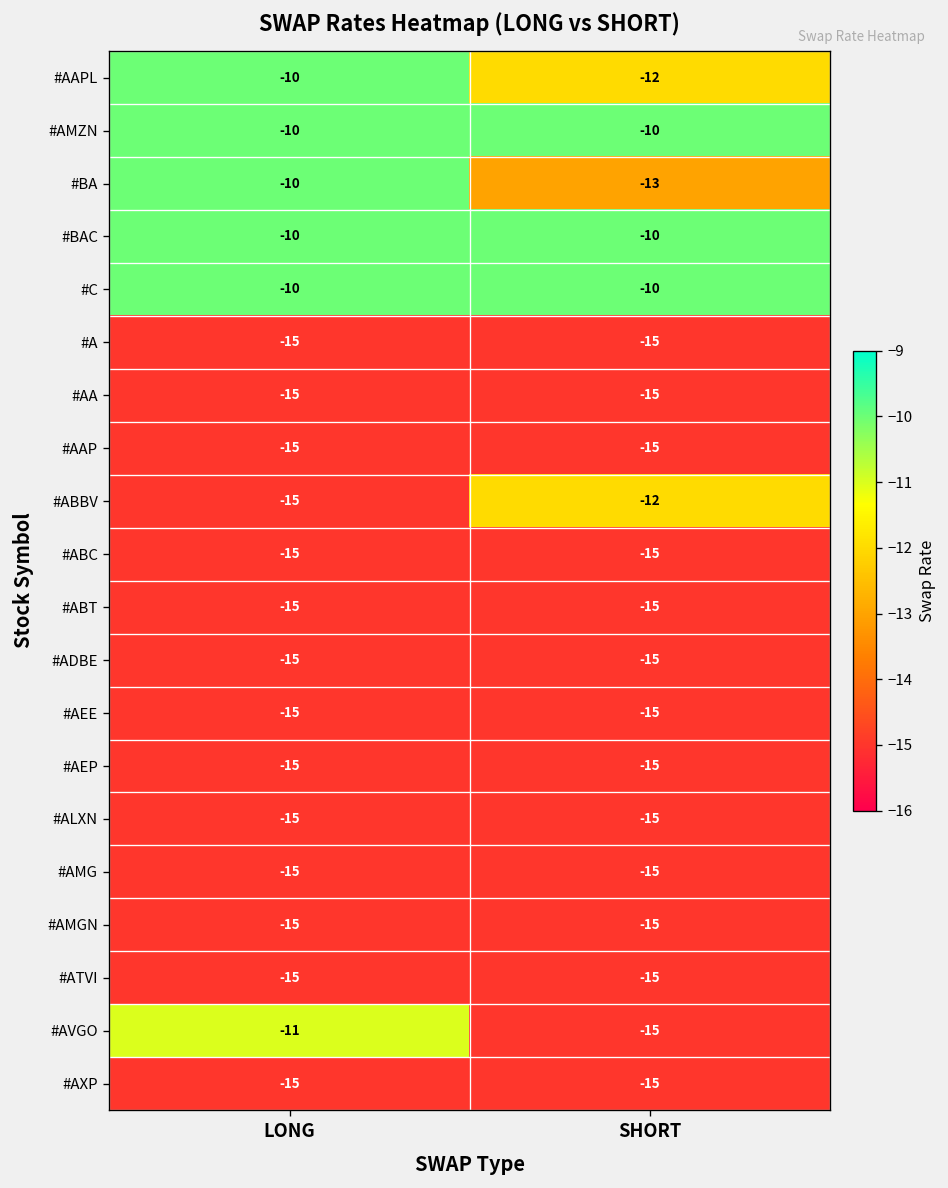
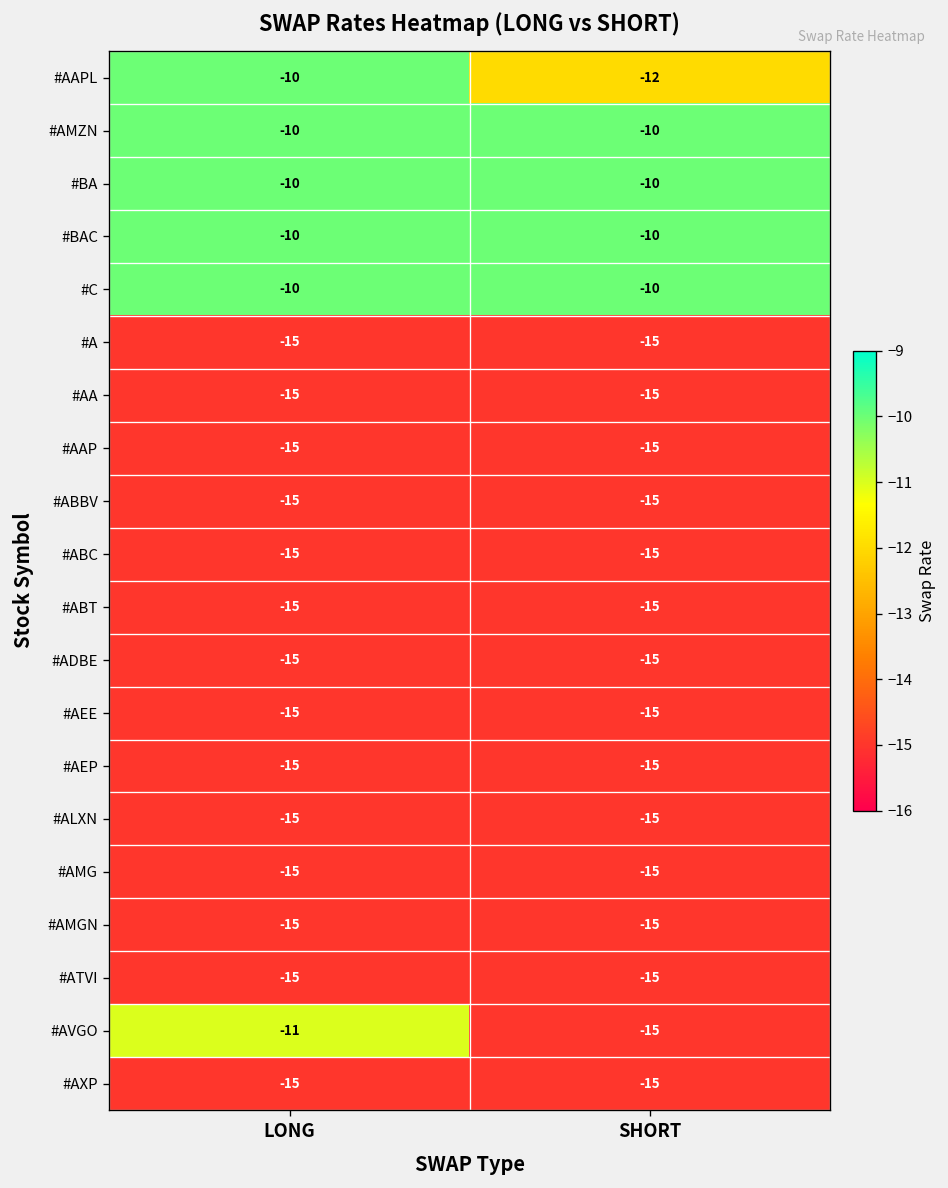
#BA, SHORT: -13 -> -10
#ABBV, SHORT: -12 -> -15
